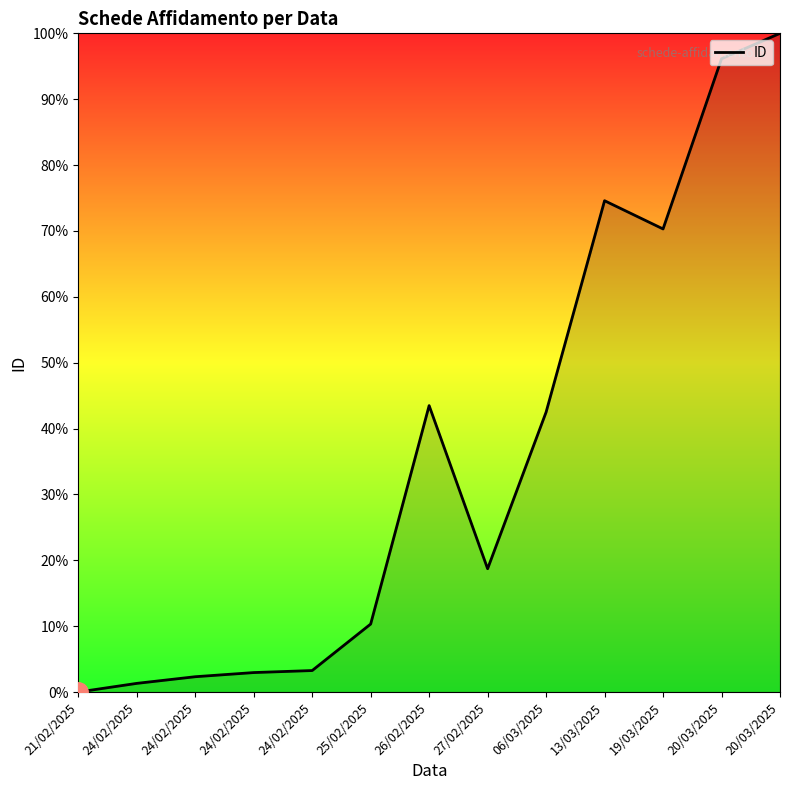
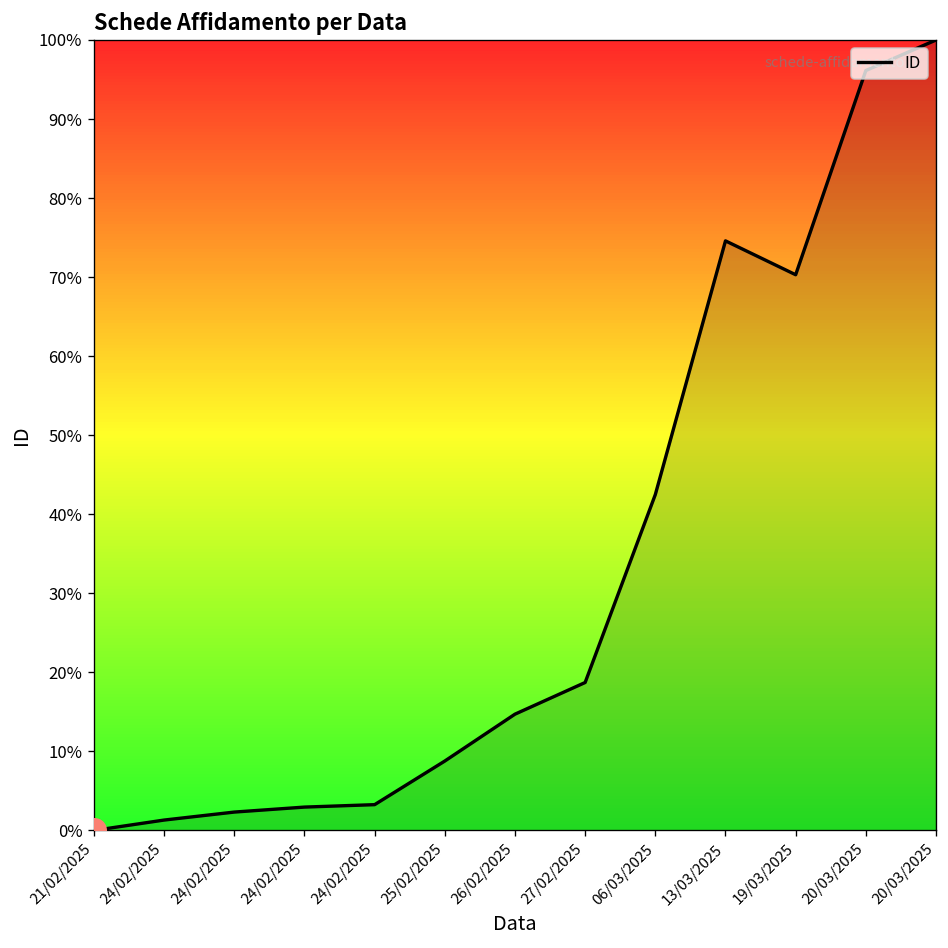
ID, 25/02/2025: 10% -> 9%
ID, 26/02/2025: 43% -> 15%
